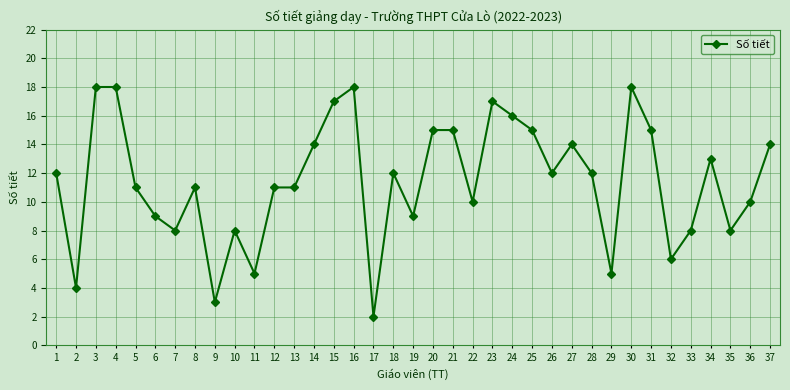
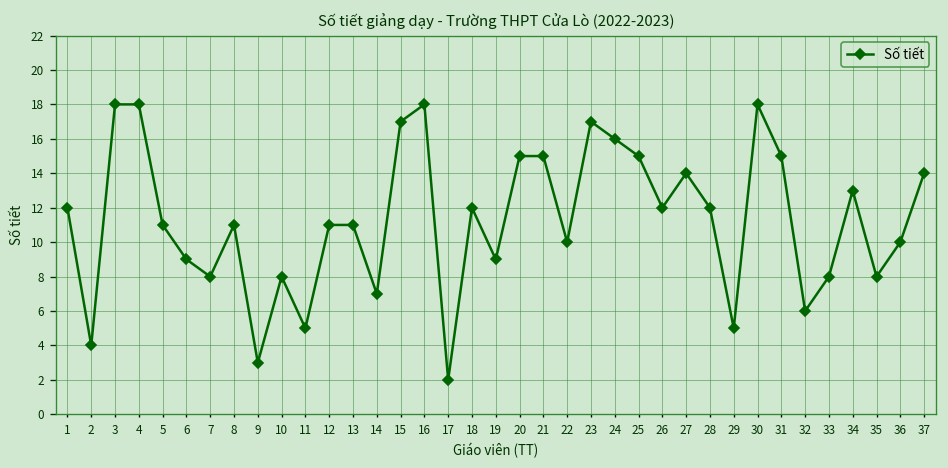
14: 14 -> 7
